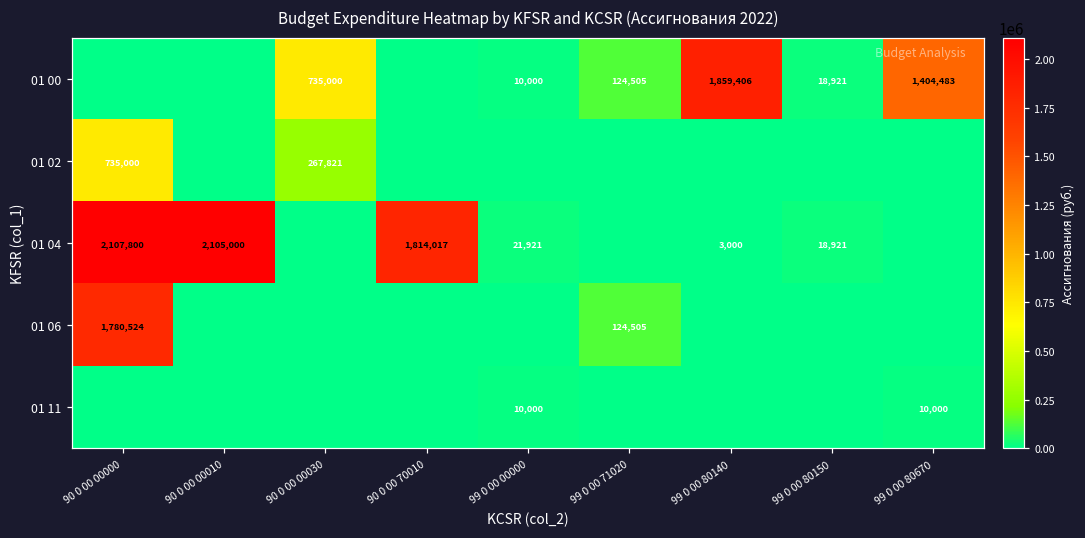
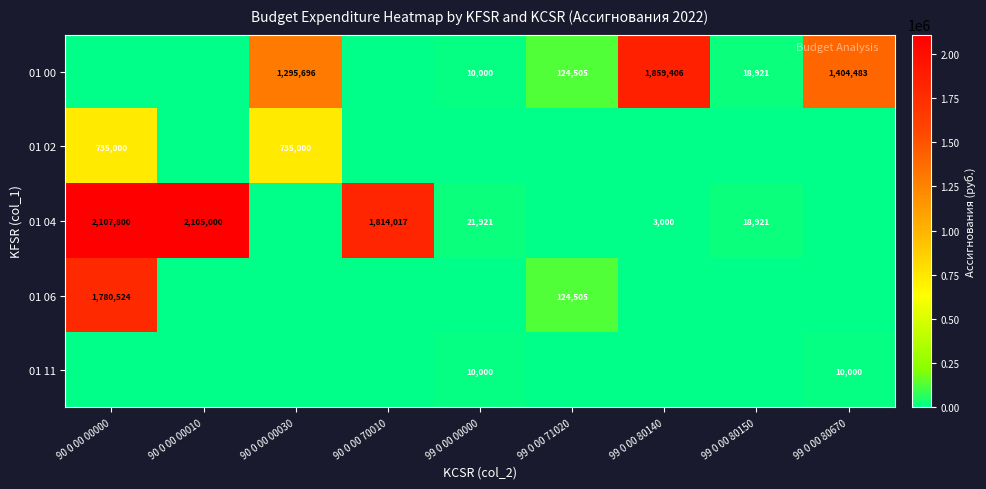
01 00, 90 0 00 00030: 735,000 -> 1,295,696
01 02, 90 0 00 00030: 267,821 -> 735,000
